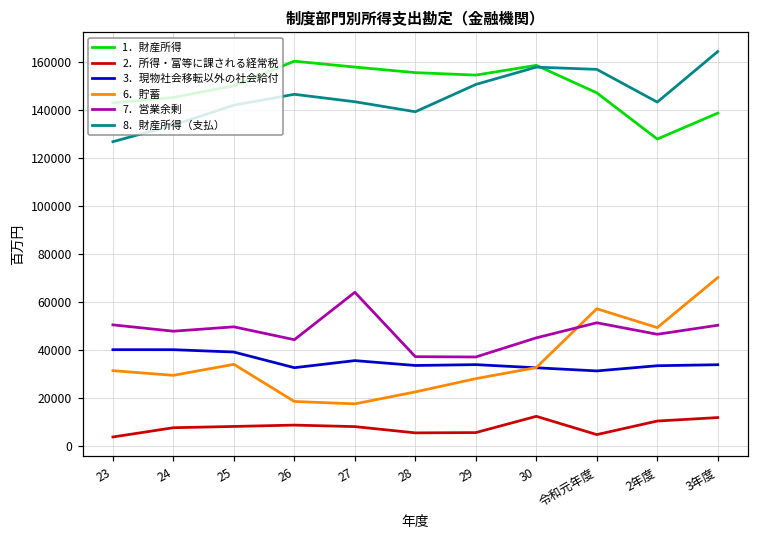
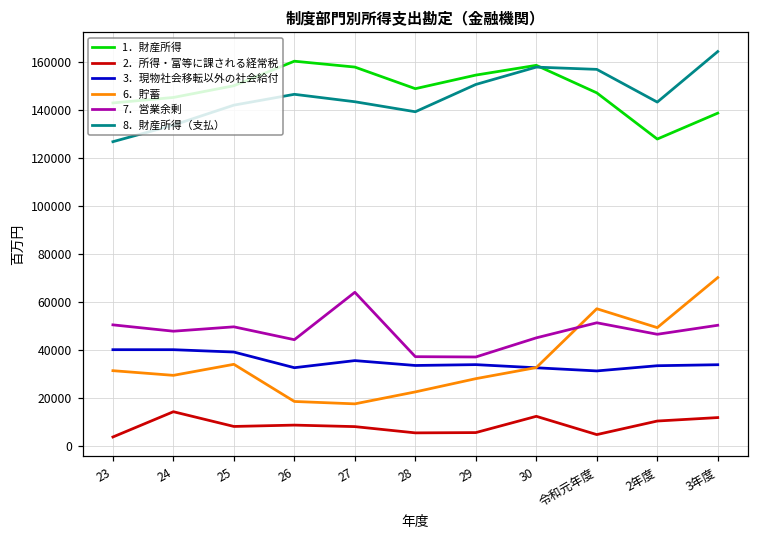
2．所得・富等に課される経常税, 24: 7000 -> 14000
1．財産所得, 28: 155000 -> 149000
